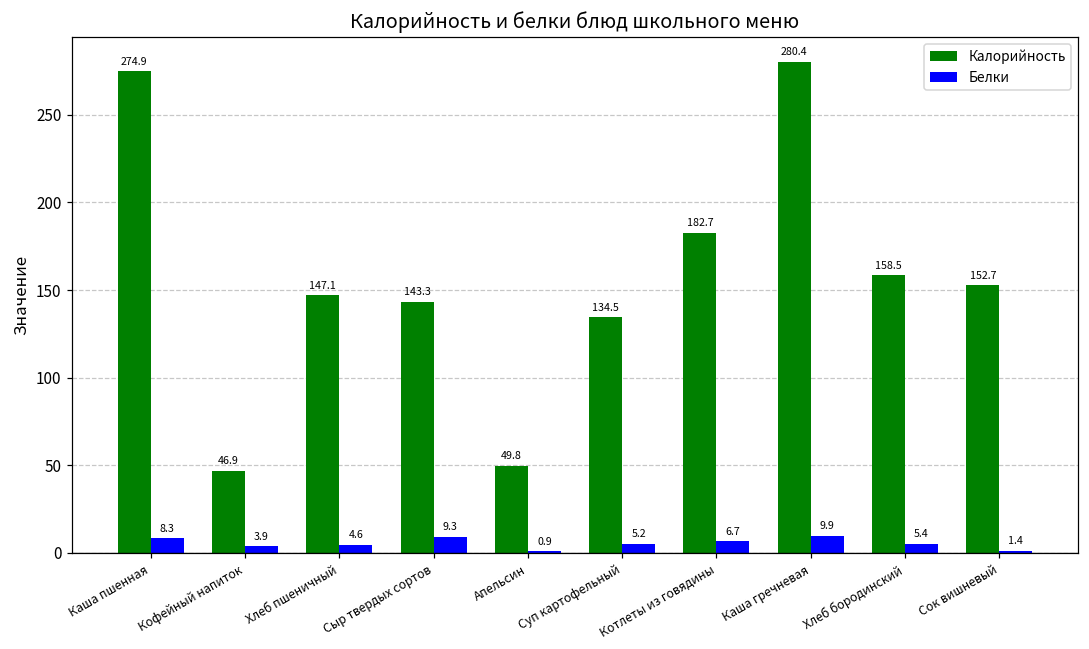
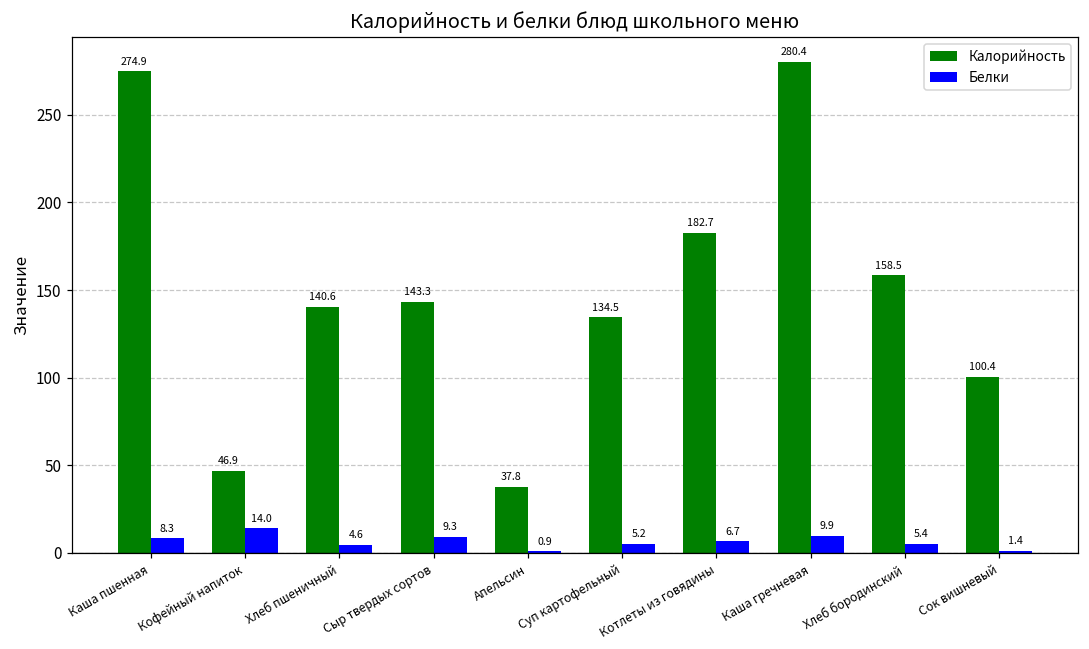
Белки, Кофейный напиток: 3.9 -> 14.0
Калорийность, Хлеб пшеничный: 147.1 -> 140.6
Калорийность, Апельсин: 49.8 -> 37.8
Калорийность, Сок вишневый: 152.7 -> 100.4
